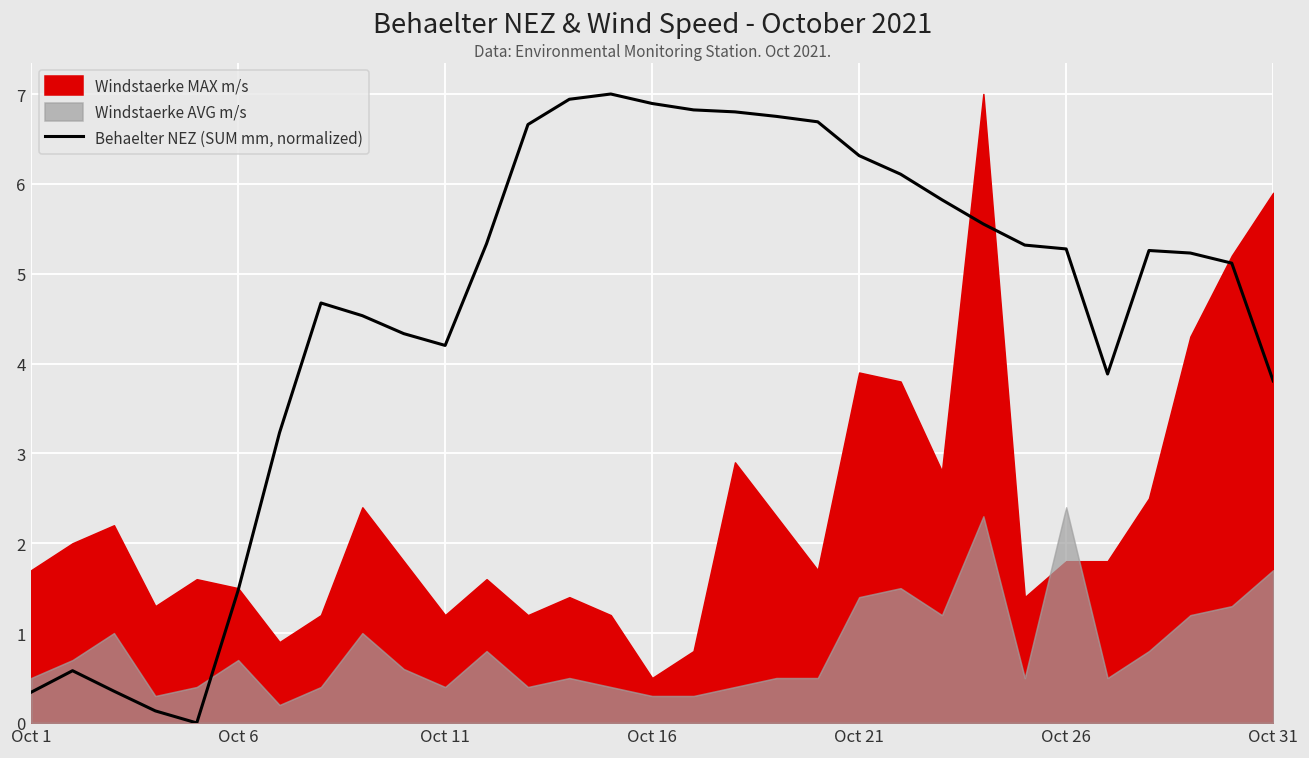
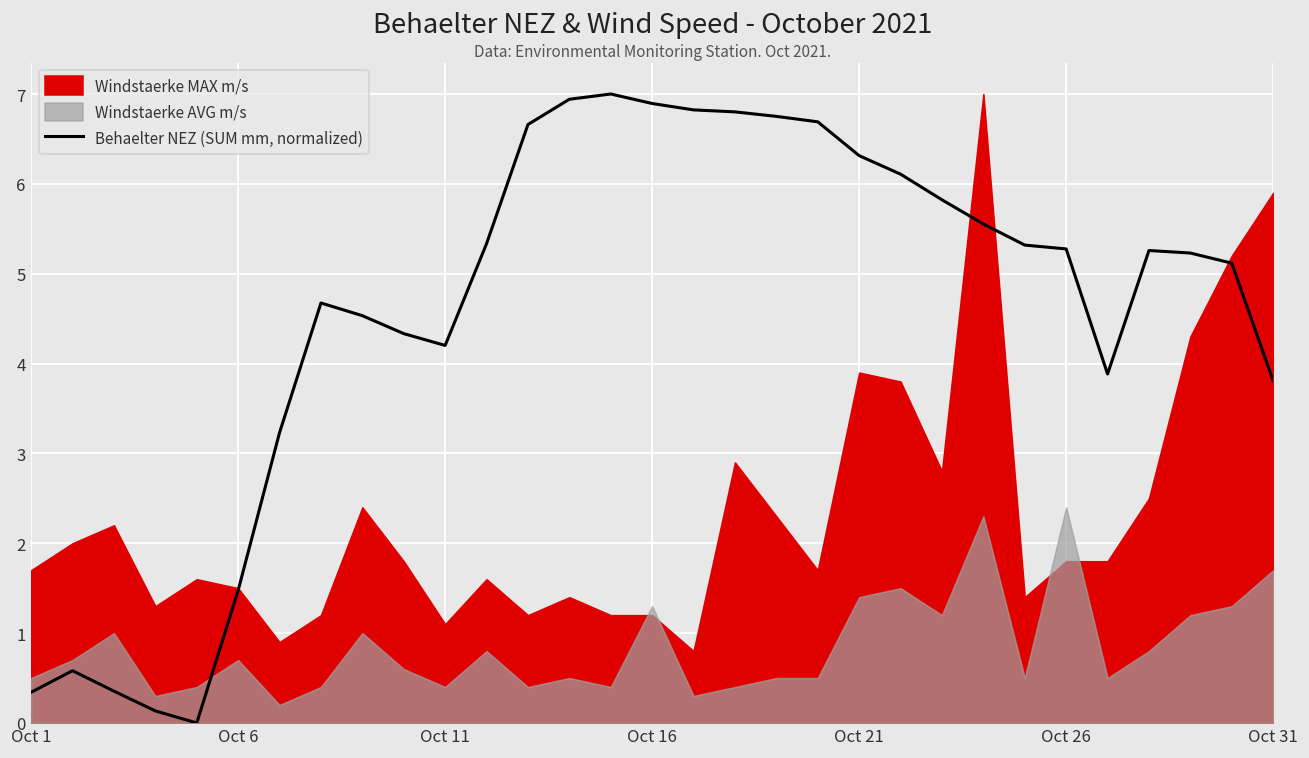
Windstaerke MAX m/s, Oct 11: 1.2 -> 1.1
Windstaerke MAX m/s, Oct 16: 0.5 -> 1.2
Windstaerke AVG m/s, Oct 16: 0.3 -> 1.3
